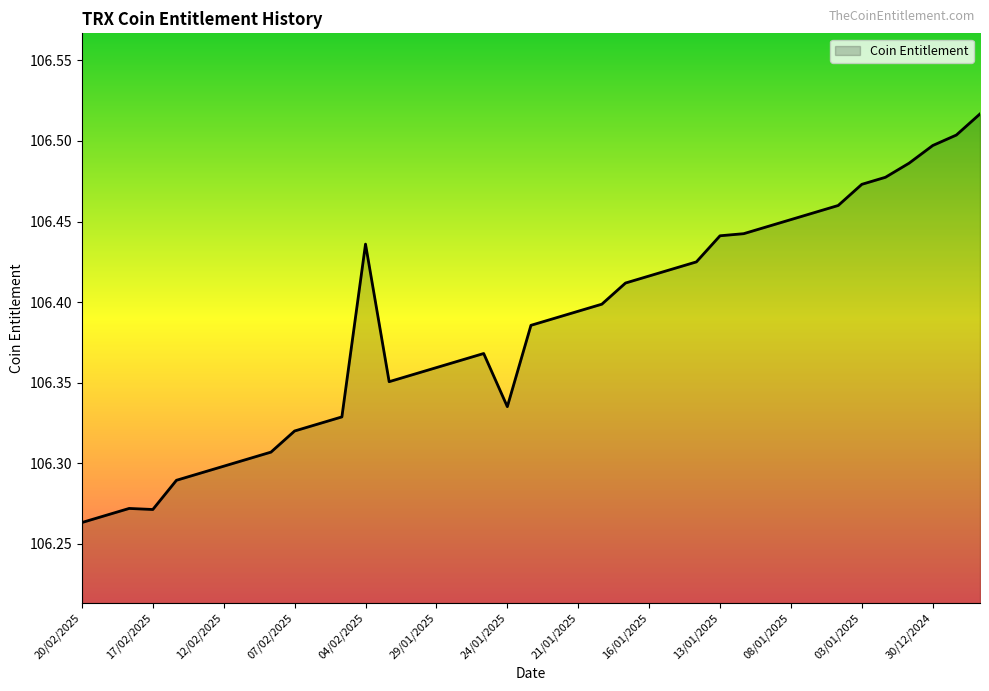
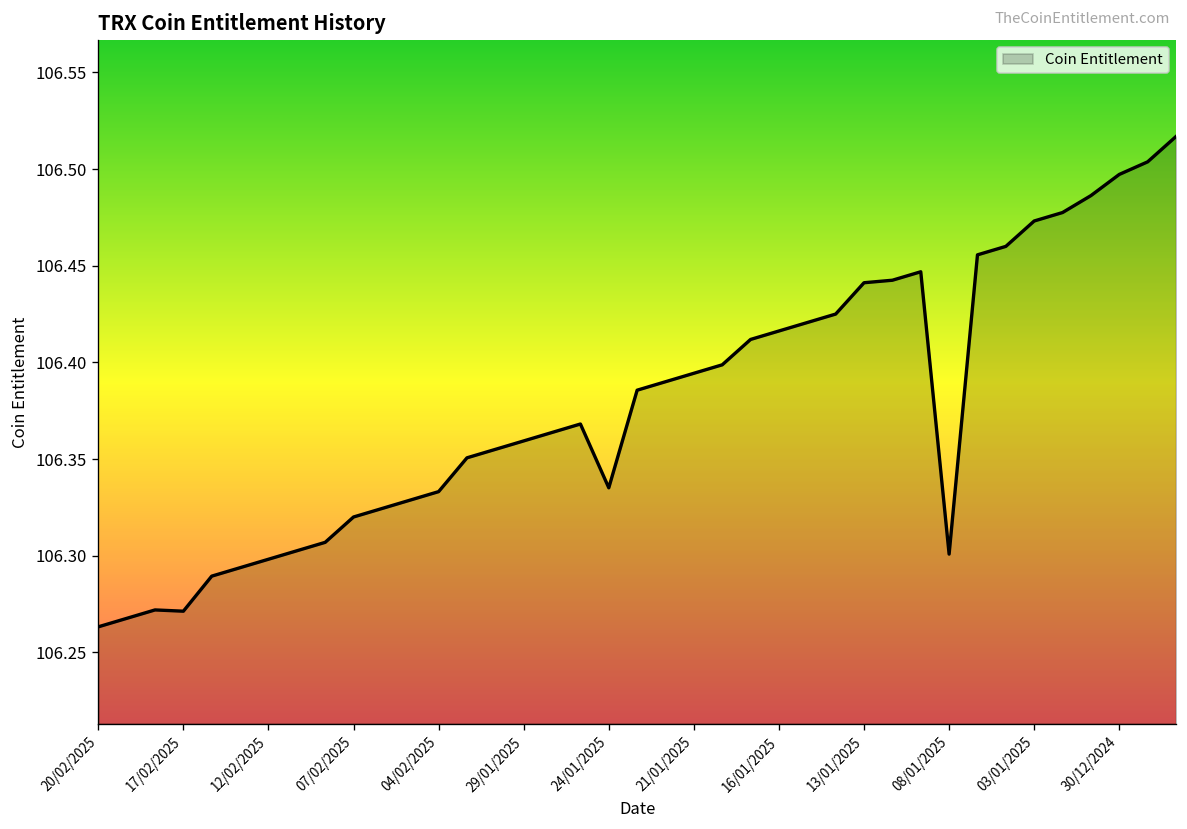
04/02/2025: 106.436 -> 106.333
08/01/2025: 106.451 -> 106.301
